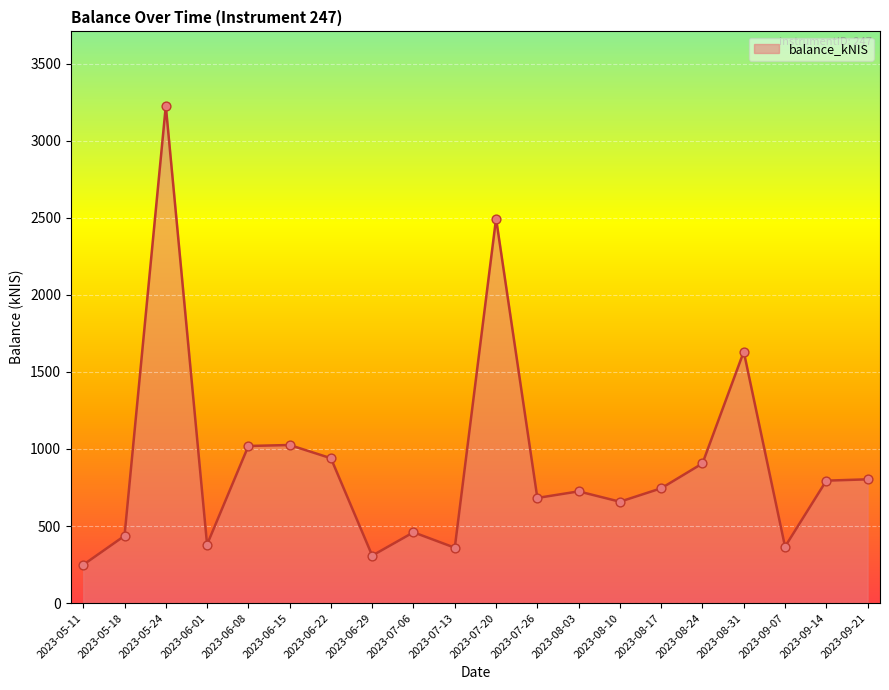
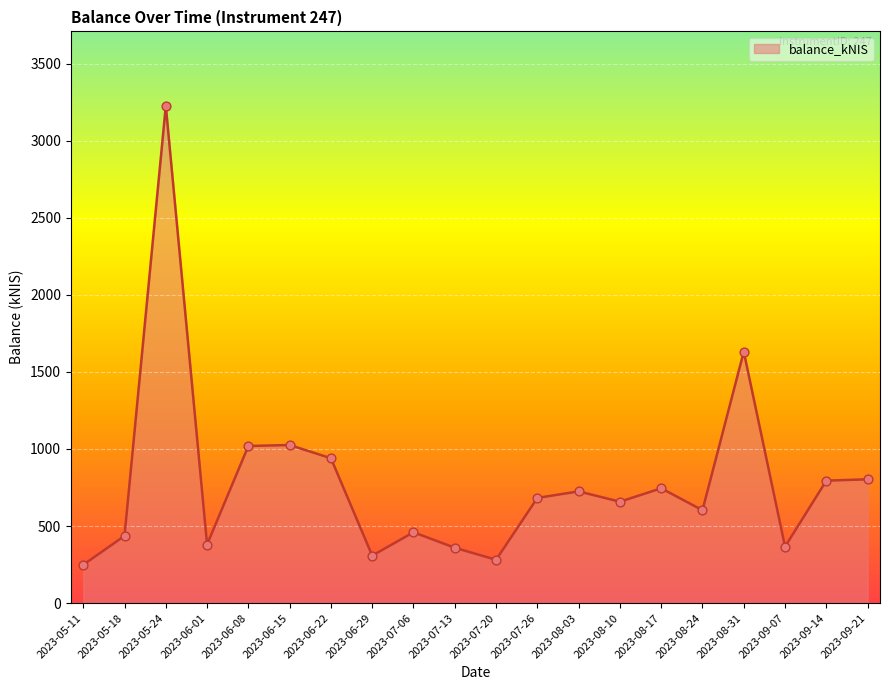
2023-07-20: 2500 -> 280
2023-08-24: 910 -> 600
